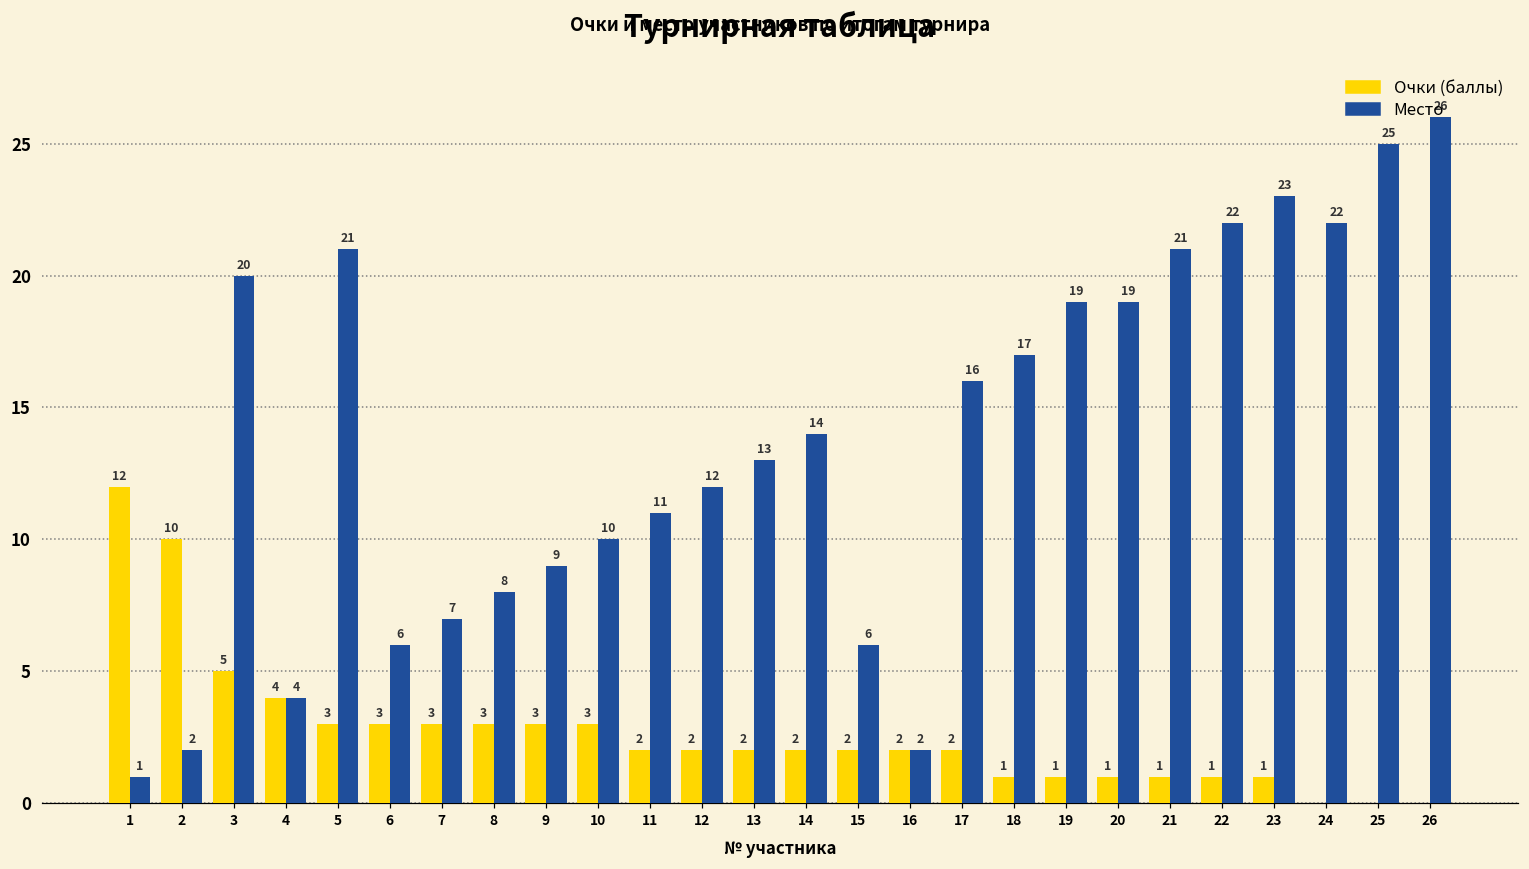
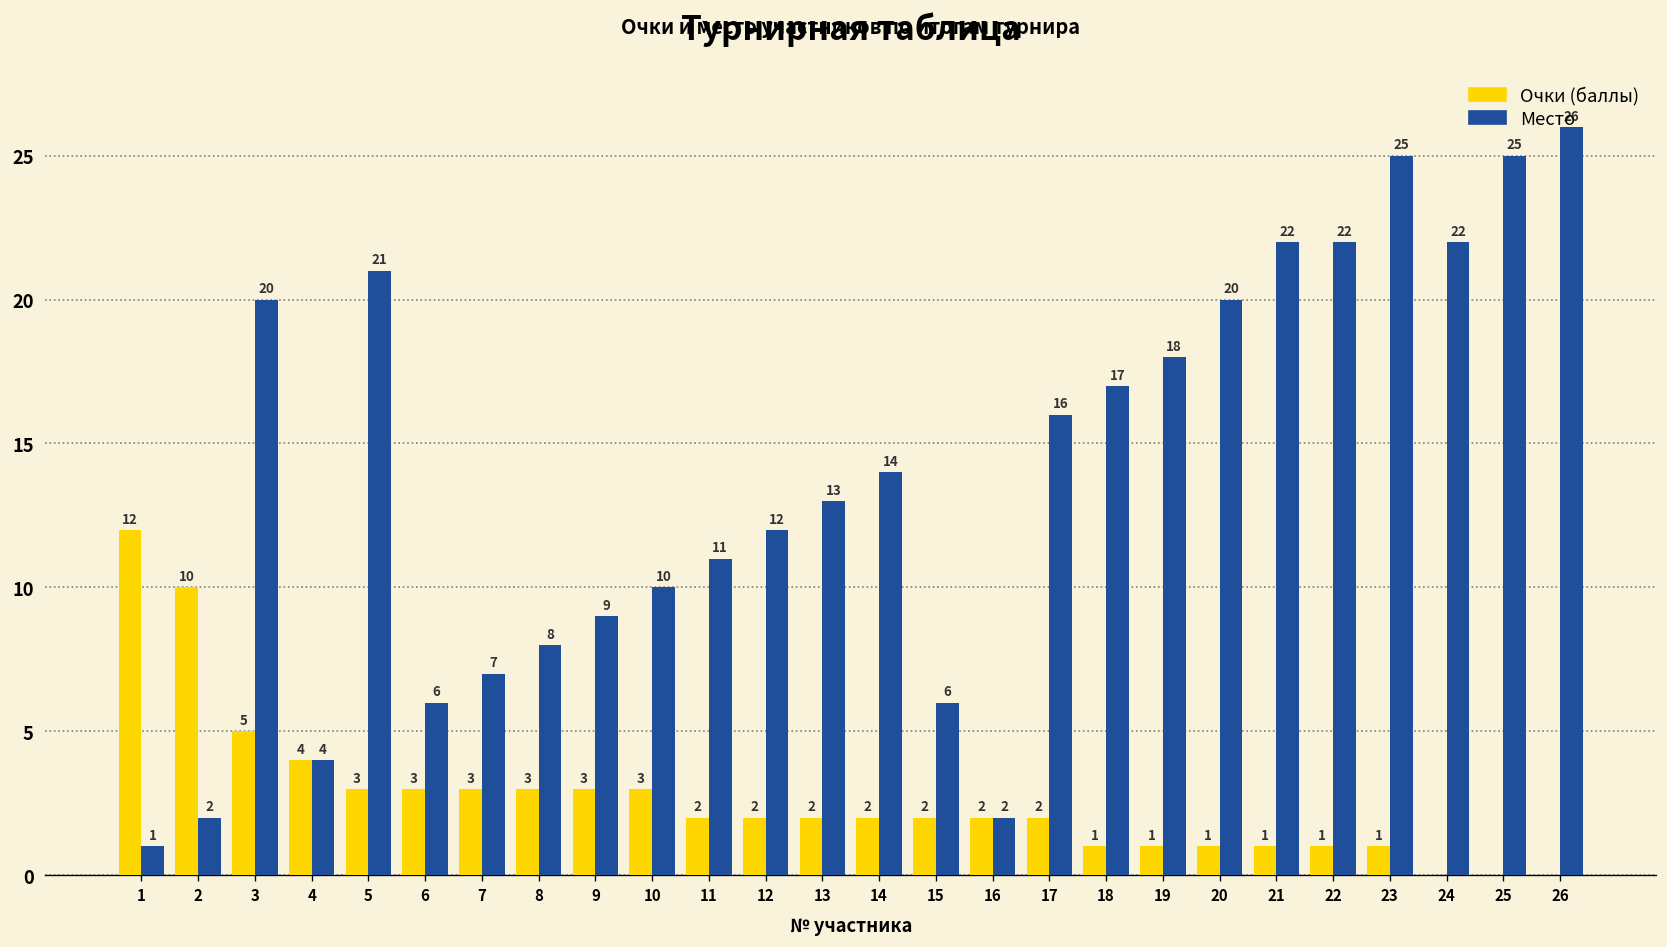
Место, 19: 19 -> 18
Место, 20: 19 -> 20
Место, 21: 21 -> 22
Место, 23: 23 -> 25
